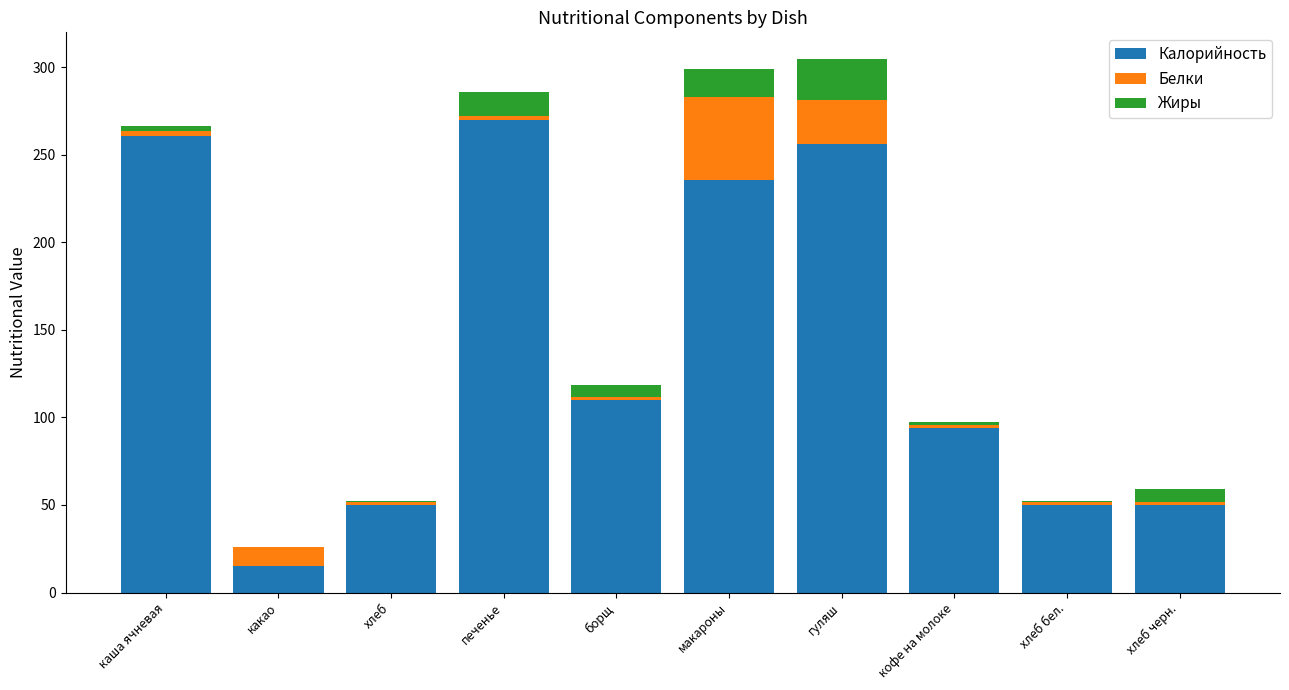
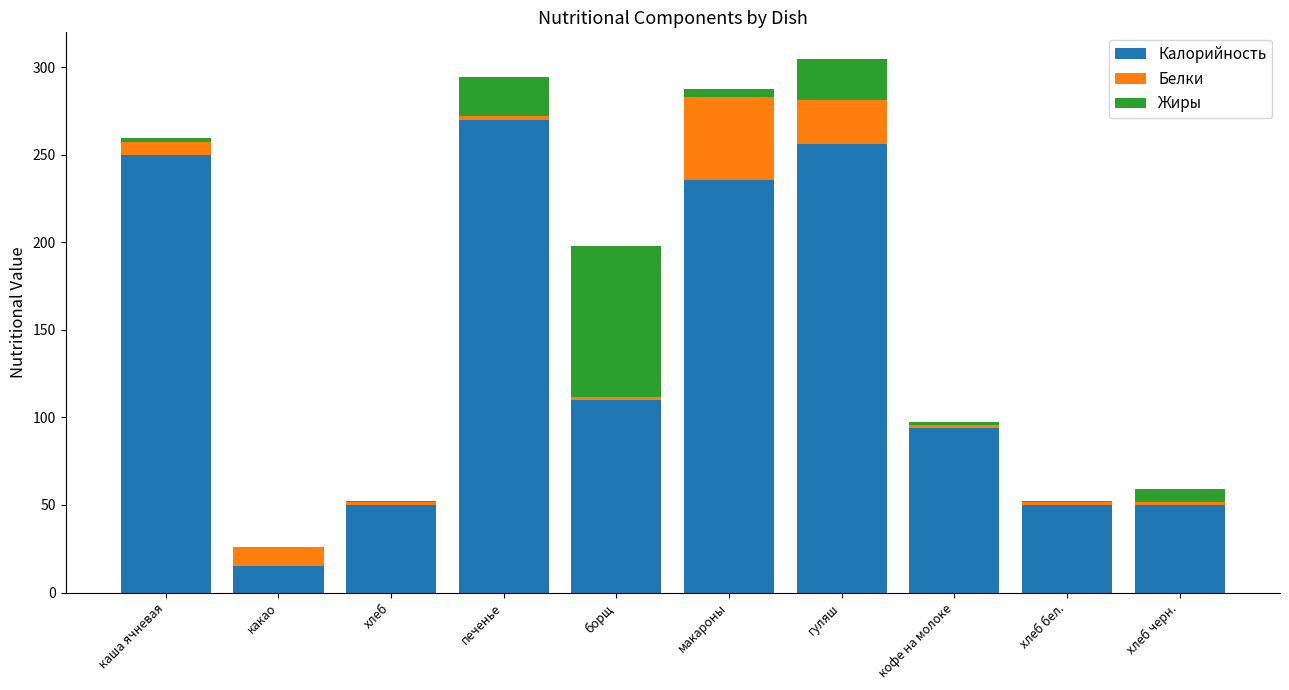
Калорийность, каша ячневая: 261 -> 250
Белки, каша ячневая: 3 -> 7
Жиры, печенье: 14 -> 22
Жиры, борщ: 7 -> 86
Жиры, макароны: 16 -> 5
